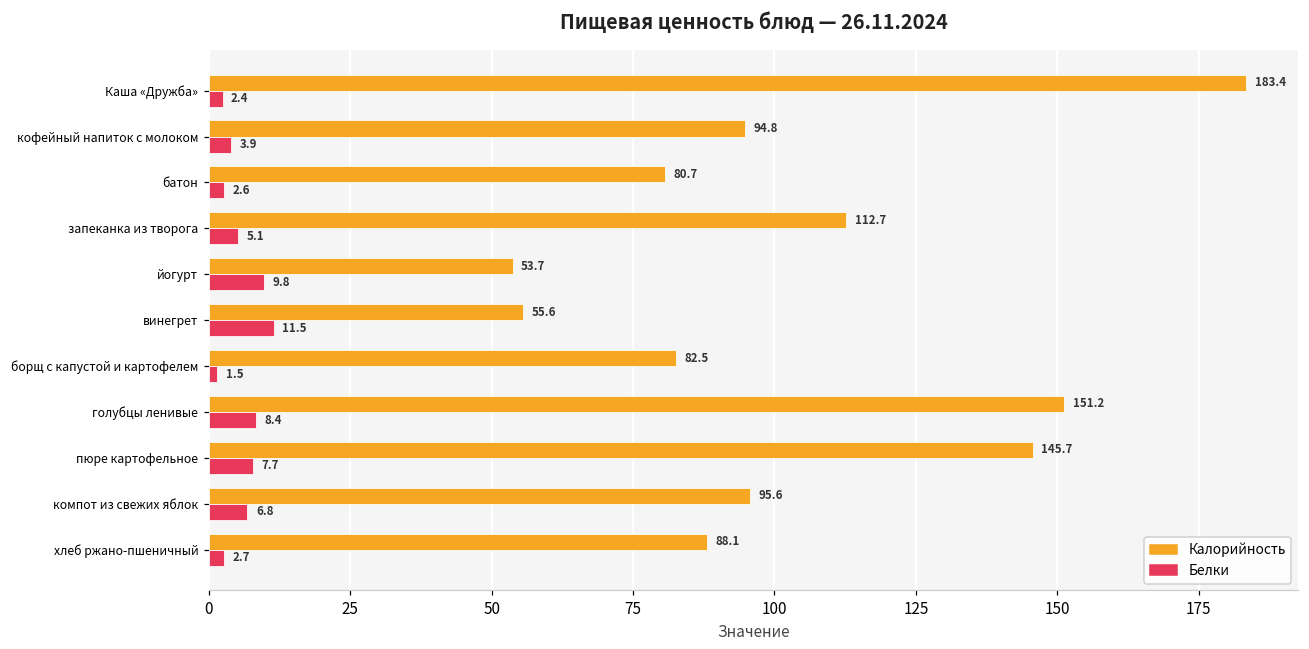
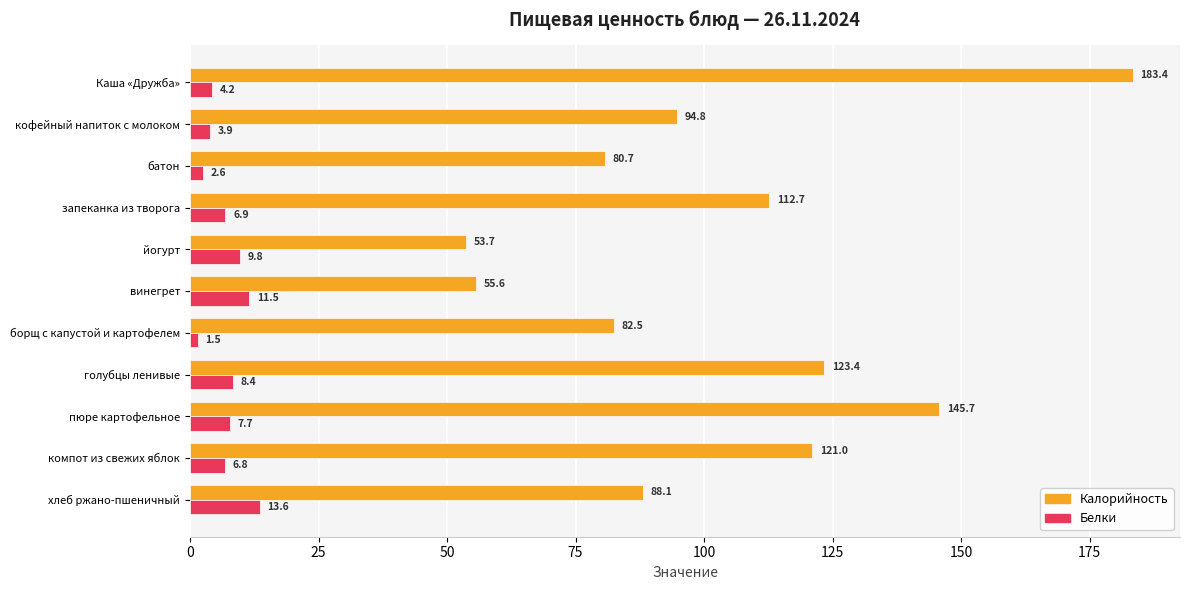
Белки, Каша «Дружба»: 2.4 -> 4.2
Белки, запеканка из творога: 5.1 -> 6.9
Калорийность, голубцы ленивые: 151.2 -> 123.4
Калорийность, компот из свежих яблок: 95.6 -> 121.0
Белки, хлеб ржано-пшеничный: 2.7 -> 13.6
